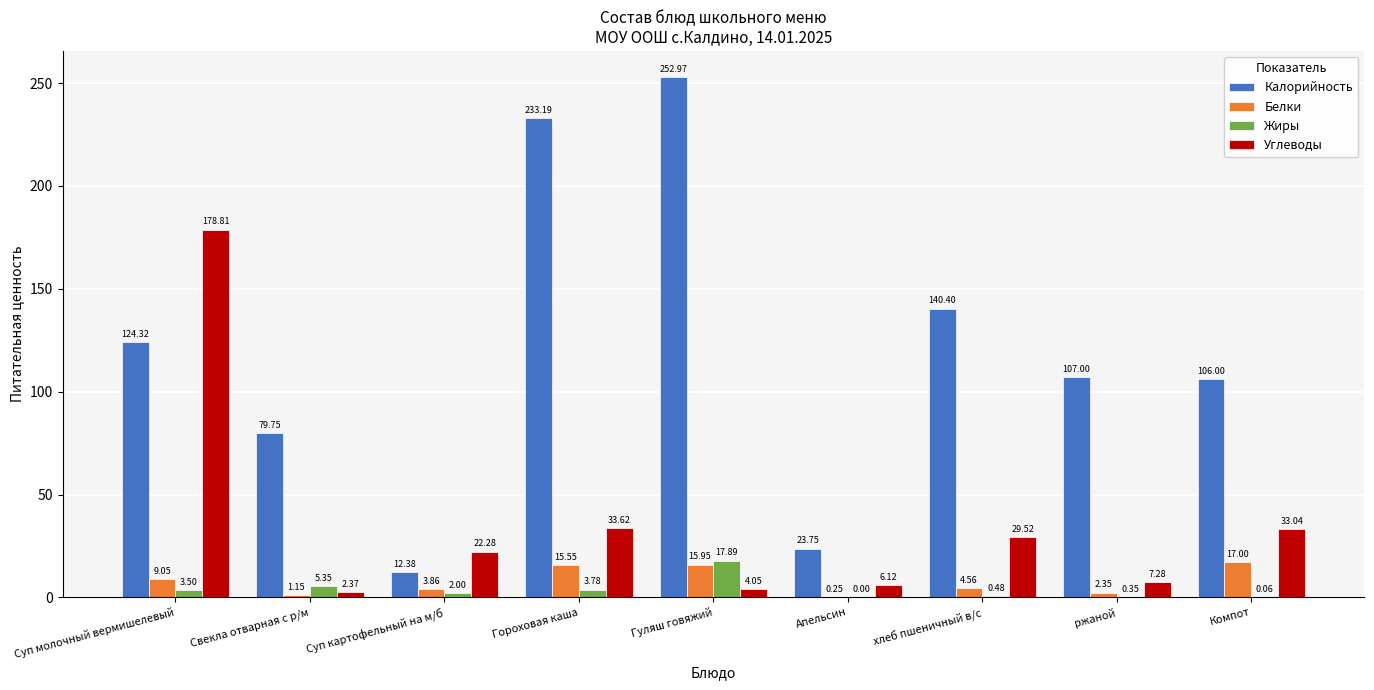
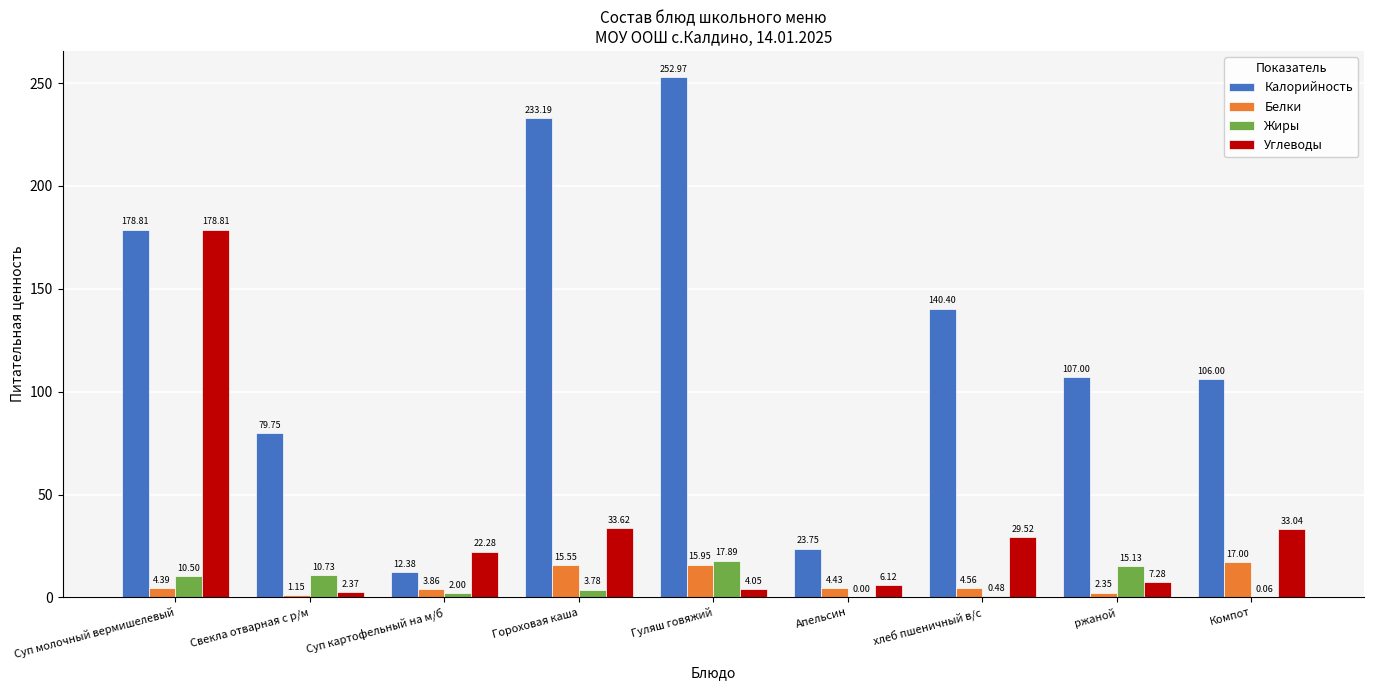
Калорийность, Суп молочный вермишелевый: 124.32 -> 178.81
Белки, Суп молочный вермишелевый: 9.05 -> 4.39
Жиры, Суп молочный вермишелевый: 3.50 -> 10.50
Жиры, Свекла отварная с р/м: 5.35 -> 10.73
Белки, Апельсин: 0.25 -> 4.43
Жиры, ржаной: 0.35 -> 15.13
